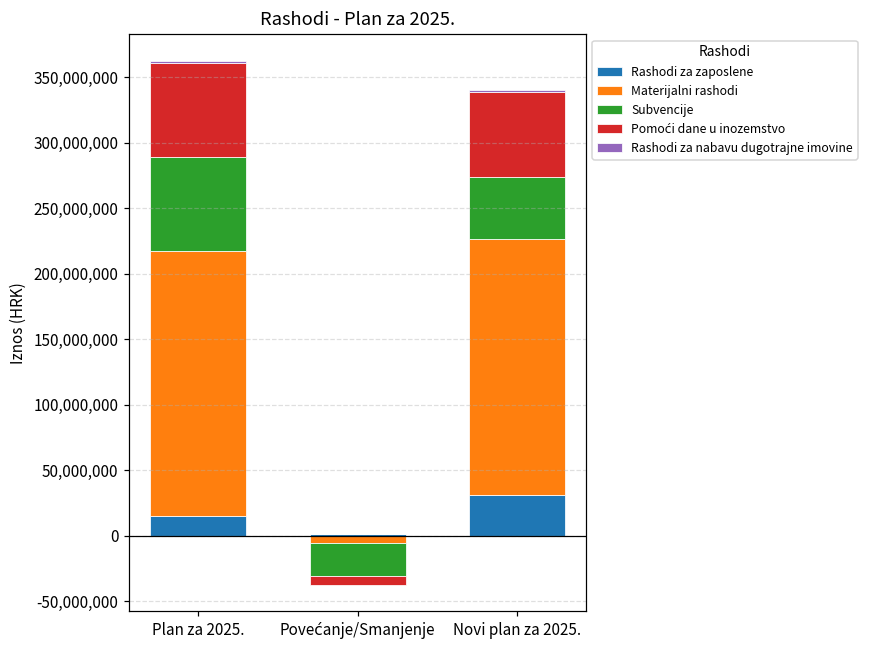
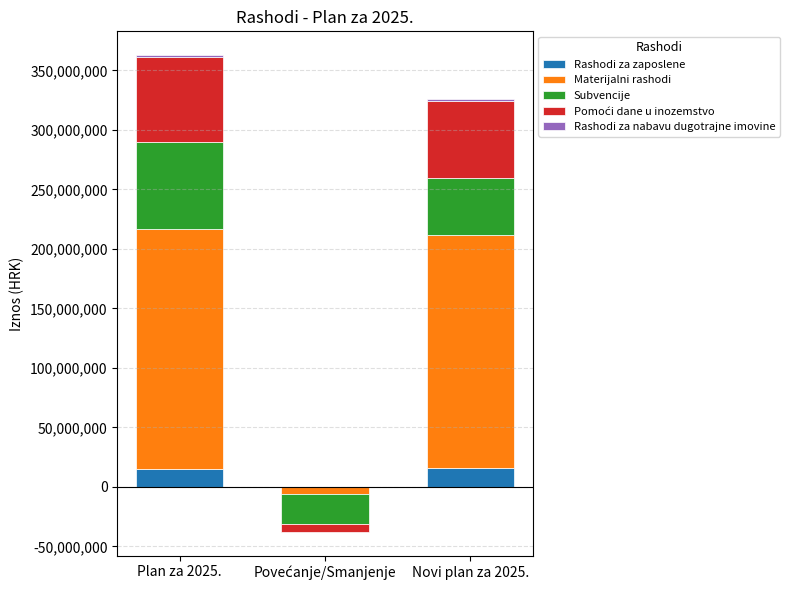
Rashodi za zaposlene, Novi plan za 2025.: 31,000,000 -> 16,000,000
